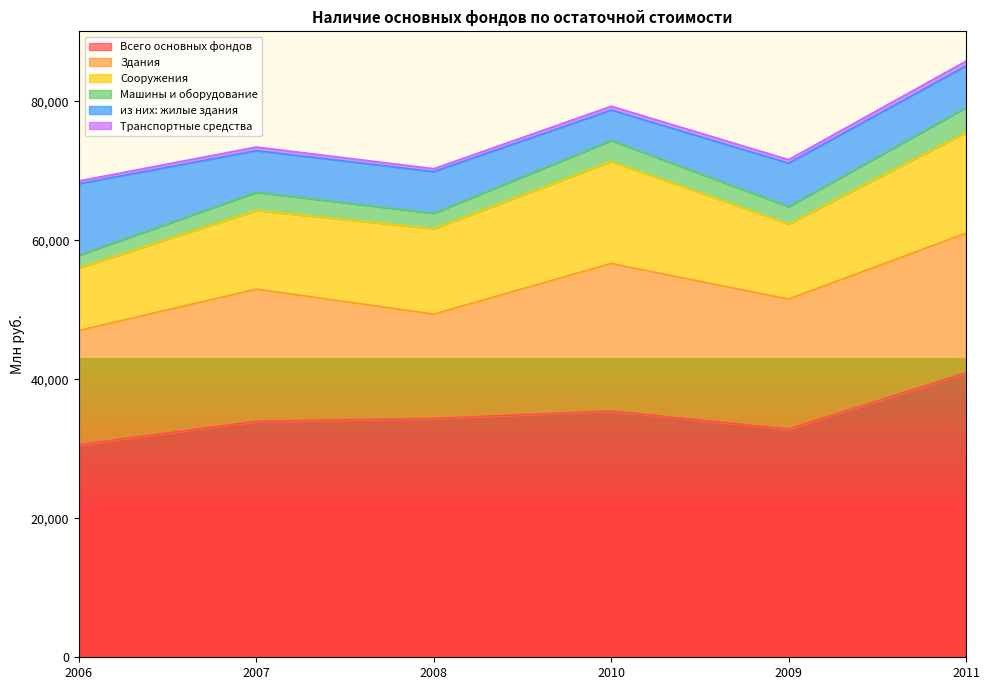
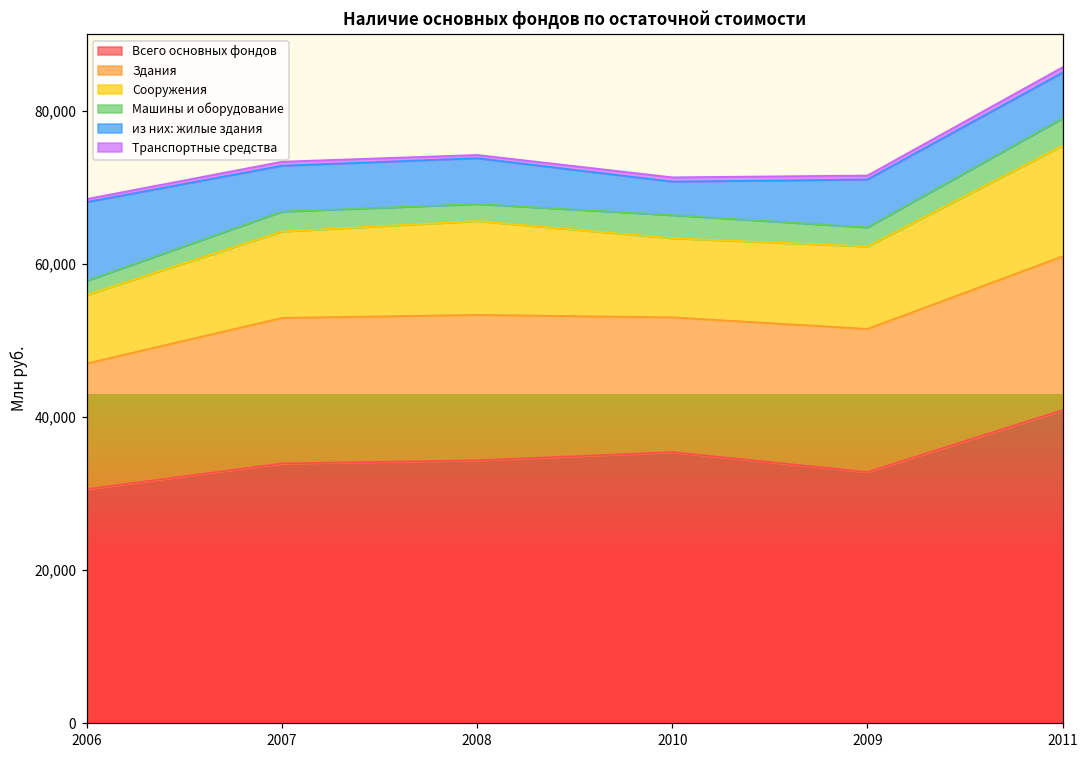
Здания, 2008: 15,000 -> 19,000
Здания, 2010: 21,000 -> 18,000
Сооружения, 2010: 15,000 -> 10,000
